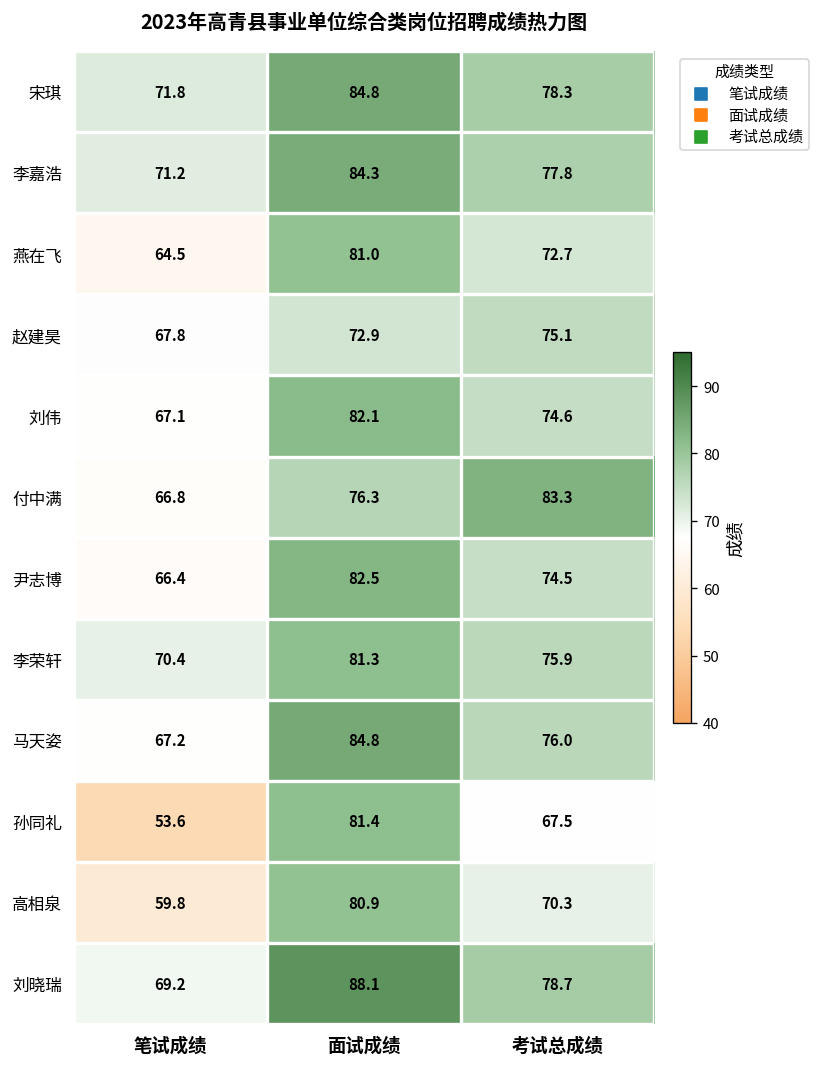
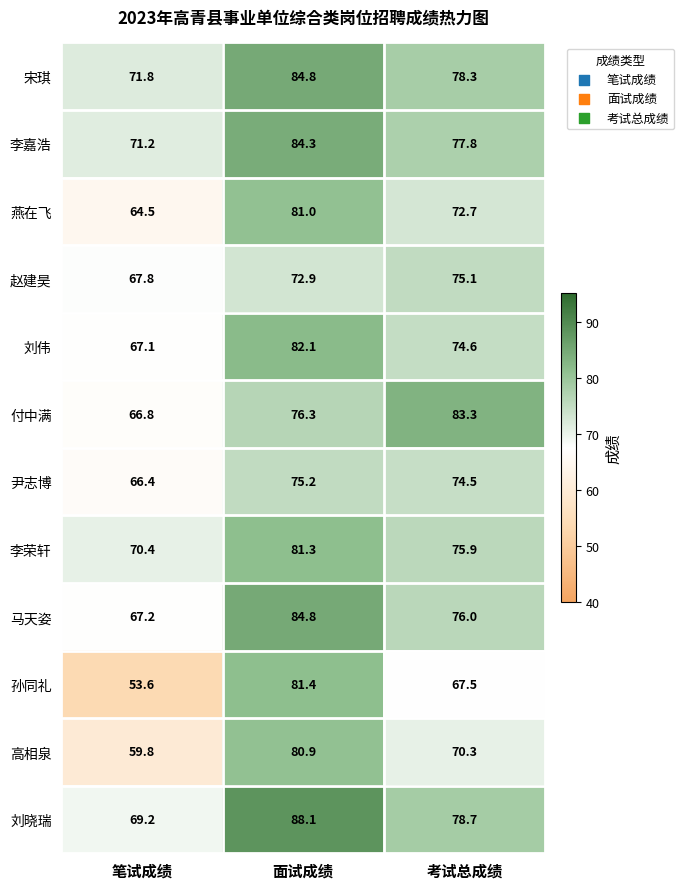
尹志博, 面试成绩: 82.5 -> 75.2
